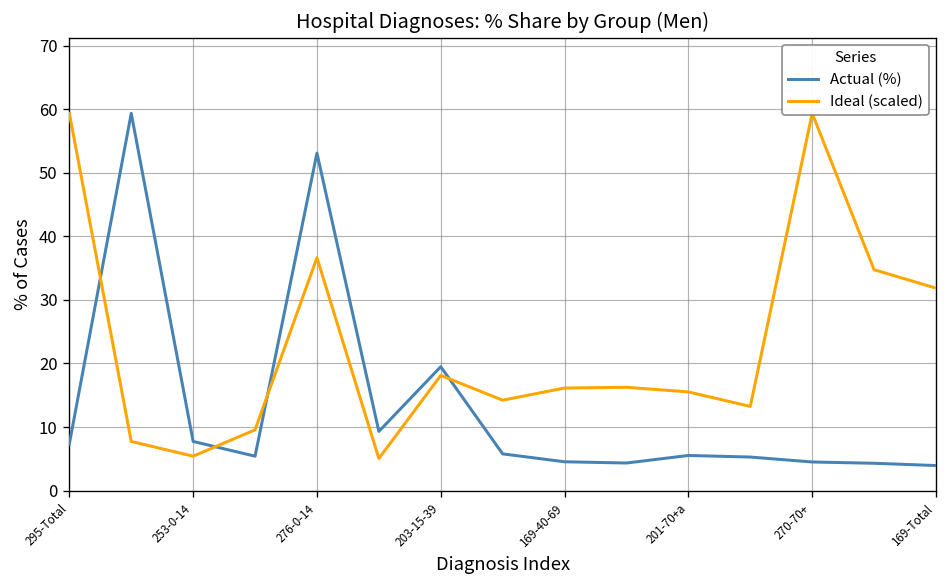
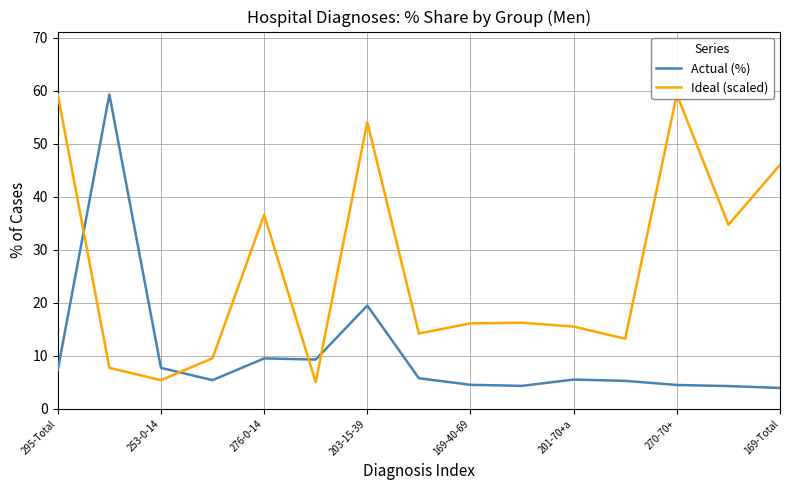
Actual (%), 276-0-14: 53 -> 10
Ideal (scaled), 203-15-39: 18 -> 54
Ideal (scaled), 169-Total: 32 -> 46
